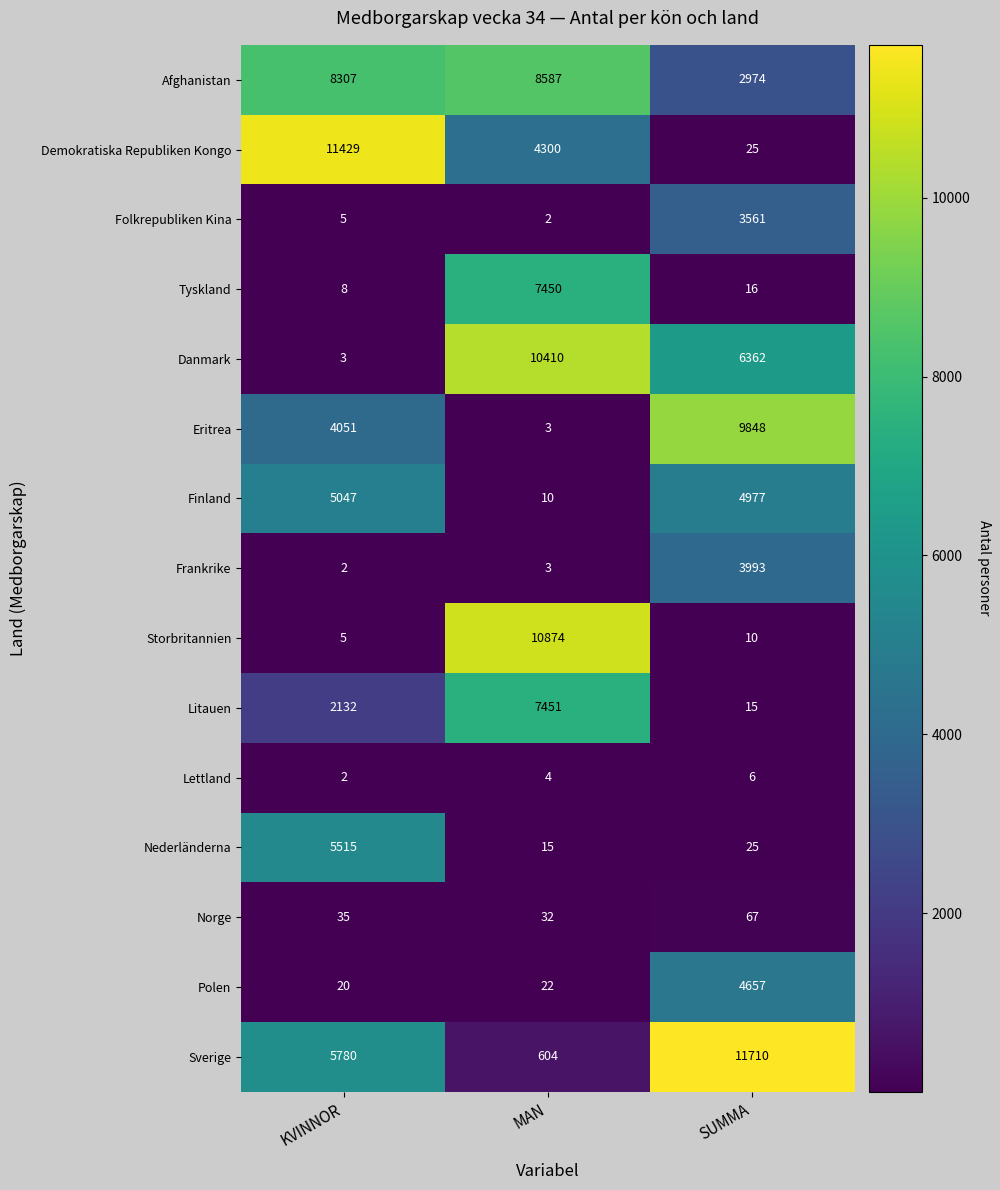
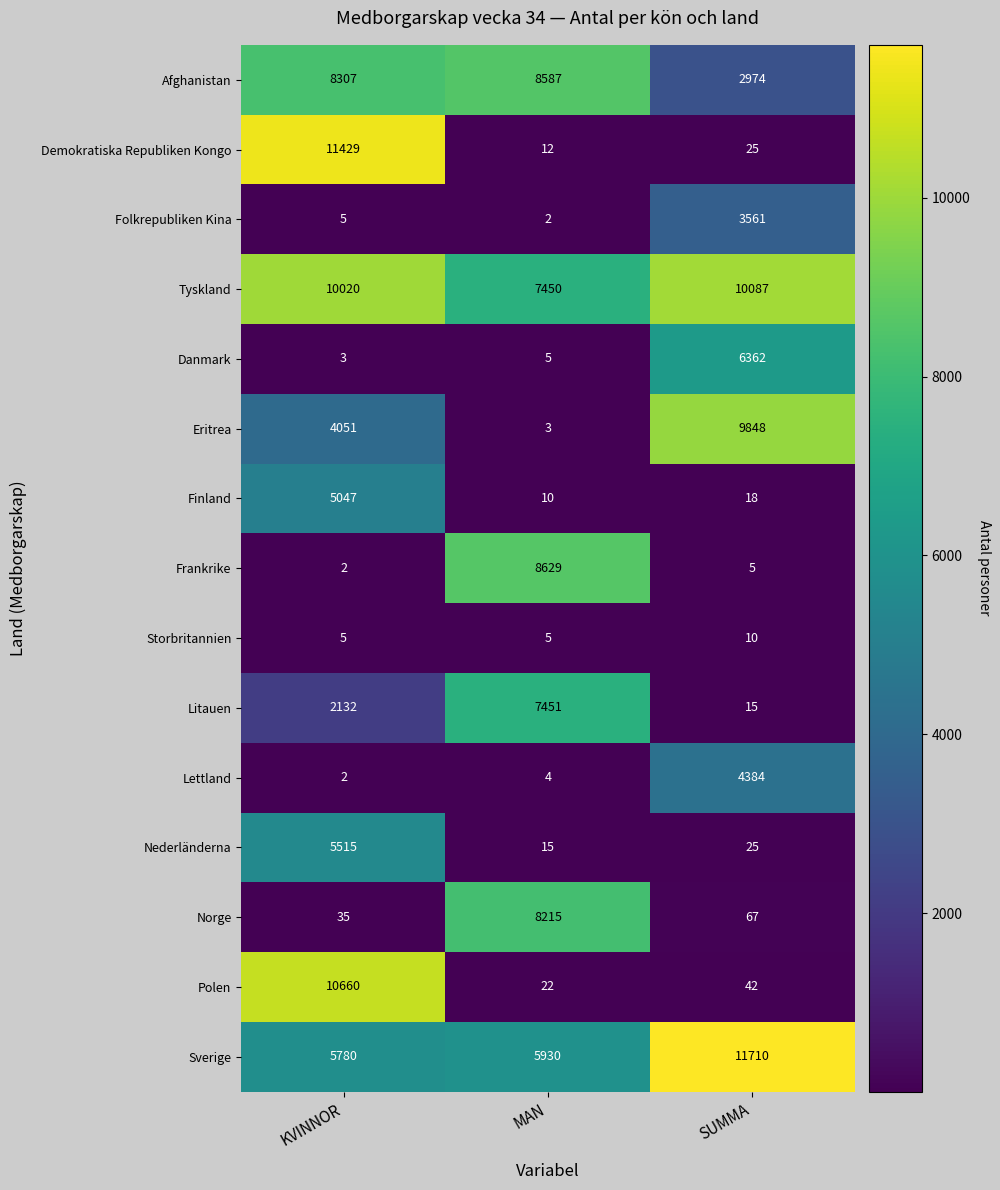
Demokratiska Republiken Kongo, MAN: 4300 -> 12
Tyskland, KVINNOR: 8 -> 10020
Tyskland, SUMMA: 16 -> 10087
Danmark, MAN: 10410 -> 5
Finland, SUMMA: 4977 -> 18
Frankrike, MAN: 3 -> 8629
Frankrike, SUMMA: 3993 -> 5
Storbritannien, MAN: 10874 -> 5
Lettland, SUMMA: 6 -> 4384
Norge, MAN: 32 -> 8215
Polen, KVINNOR: 20 -> 10660
Polen, SUMMA: 4657 -> 42
Sverige, MAN: 604 -> 5930
